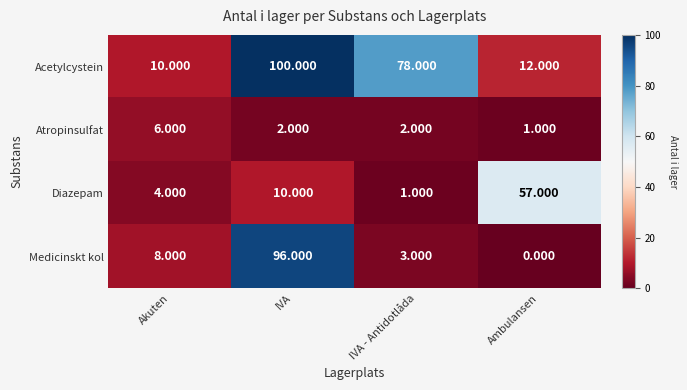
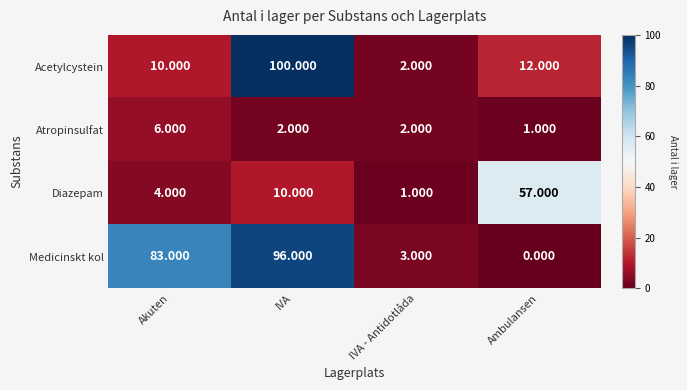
Acetylcystein, IVA - Antidotlåda: 78.000 -> 2.000
Medicinskt kol, Akuten: 8.000 -> 83.000
